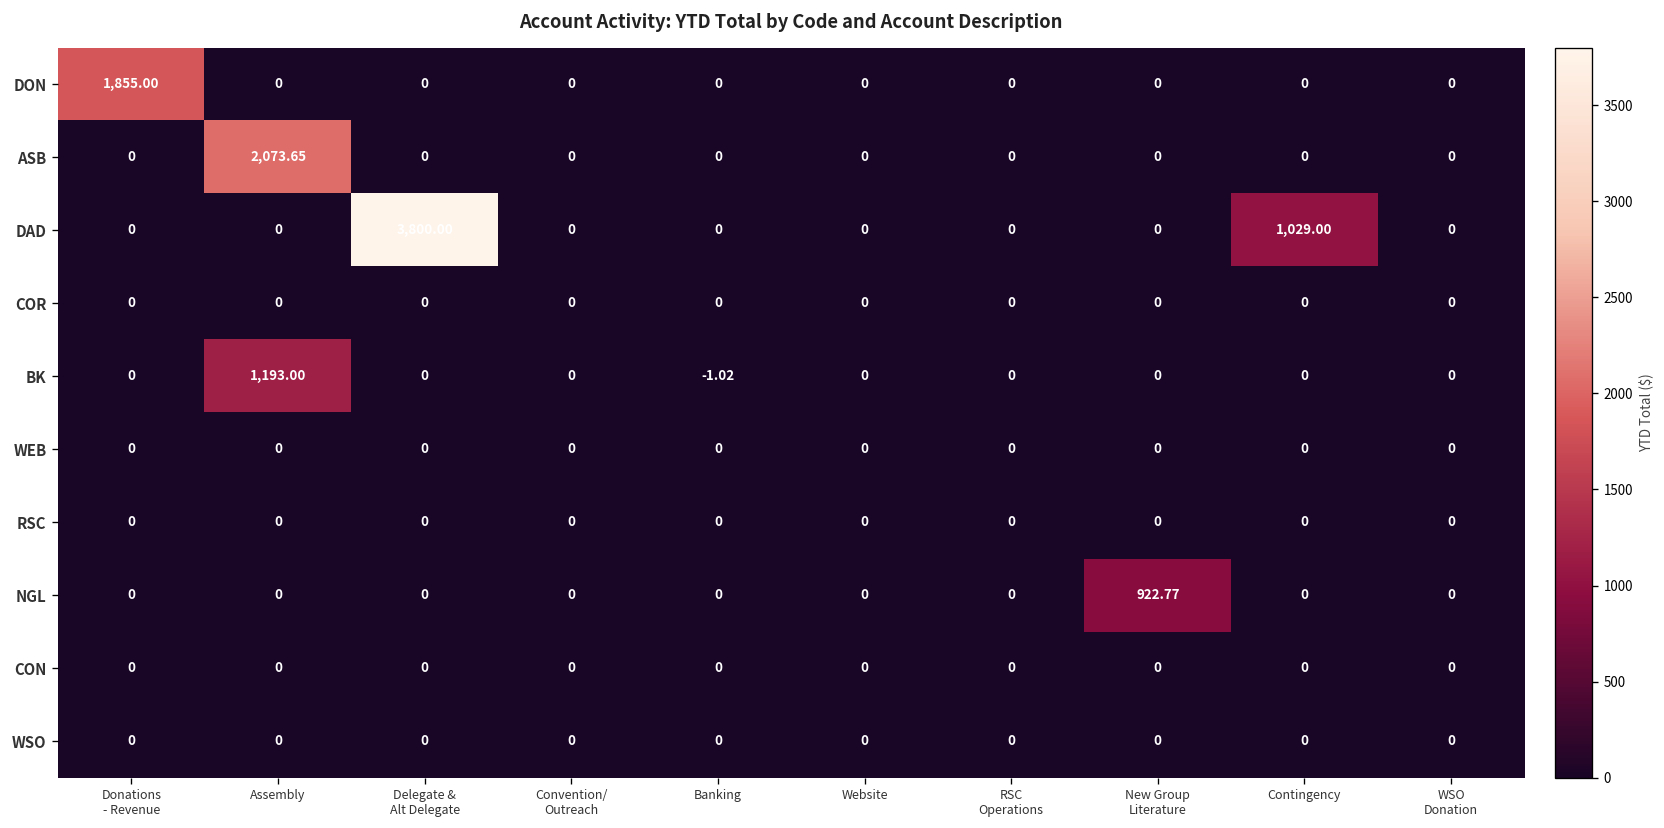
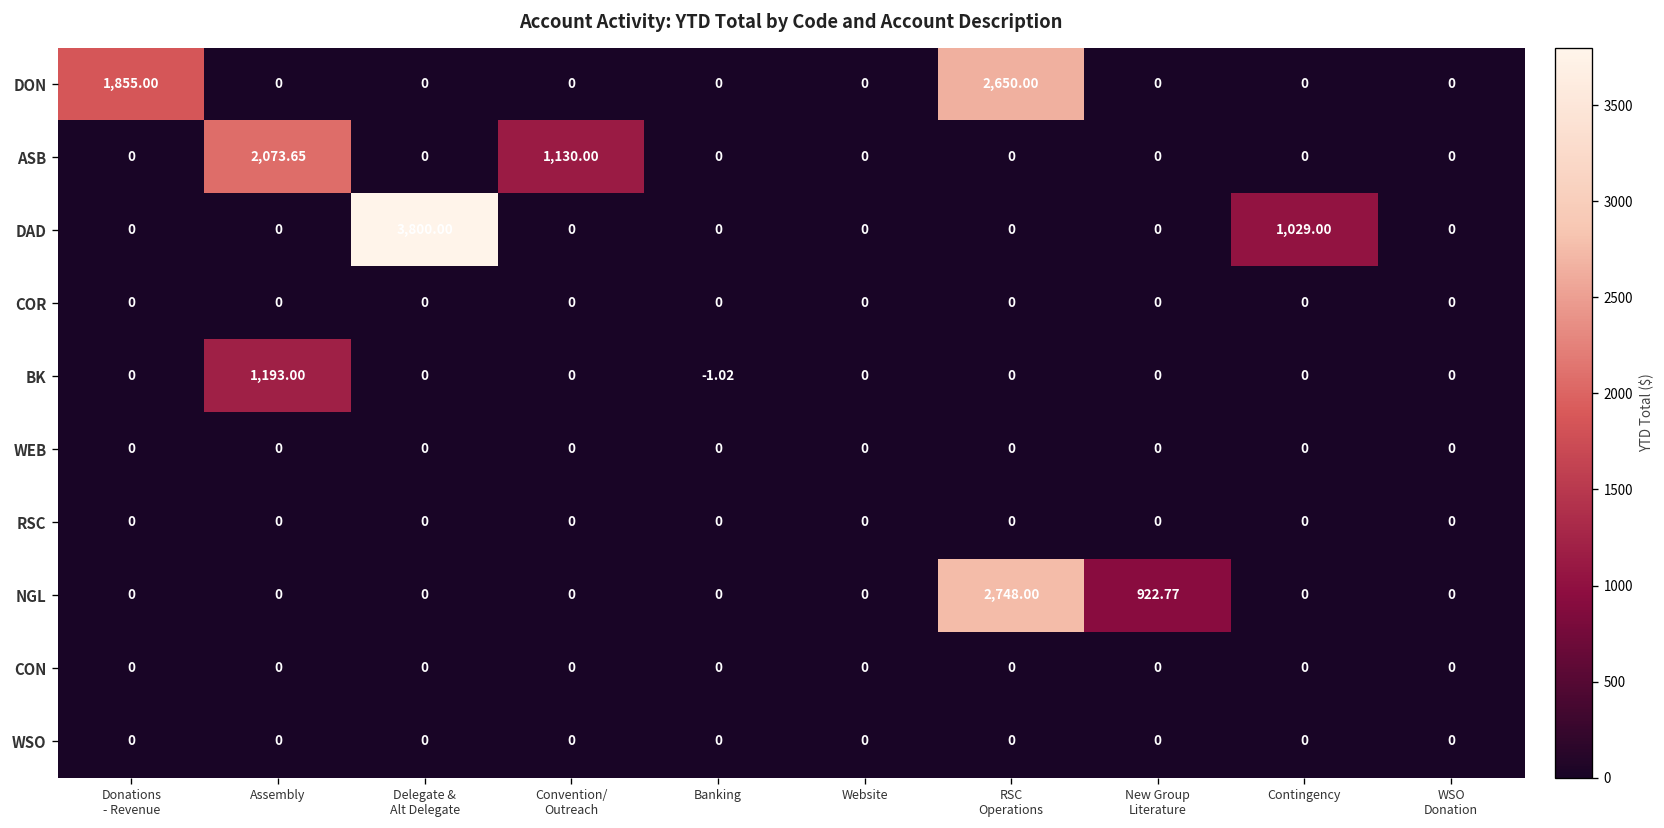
DON, RSC Operations: 0 -> 2,650.00
ASB, Convention/ Outreach: 0 -> 1,130.00
NGL, RSC Operations: 0 -> 2,748.00
